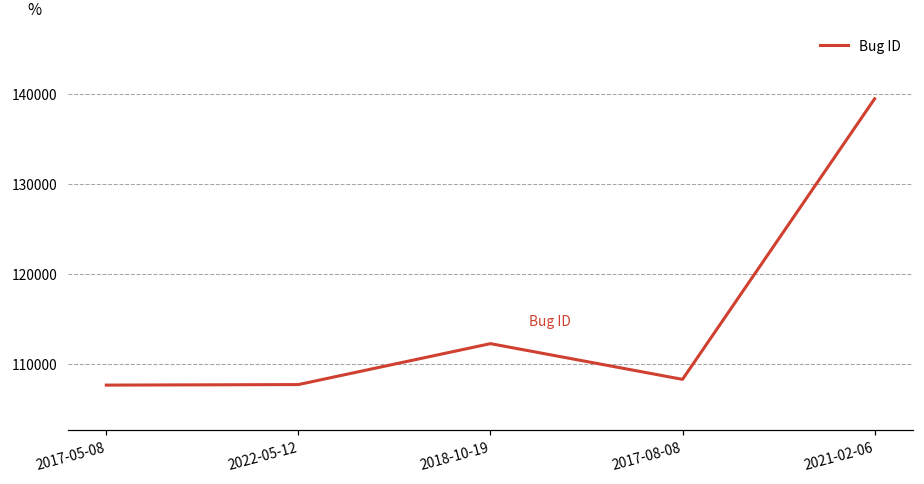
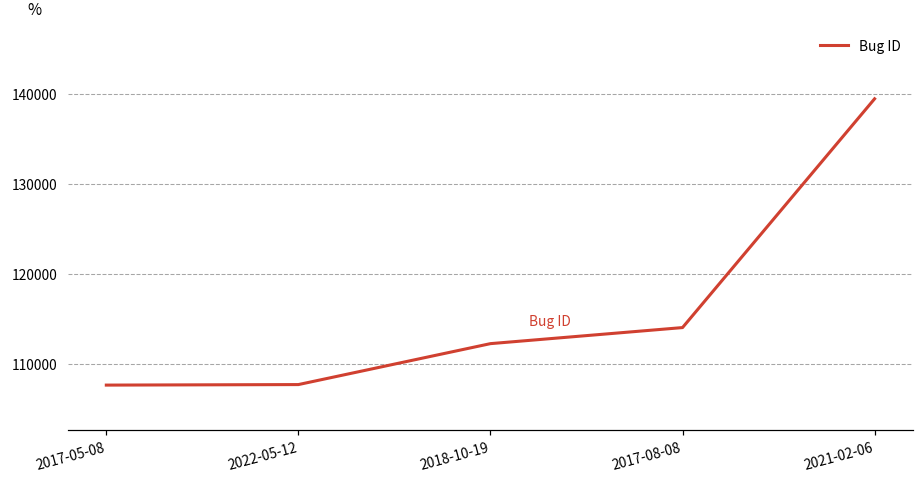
2017-08-08: 108000 -> 114000
